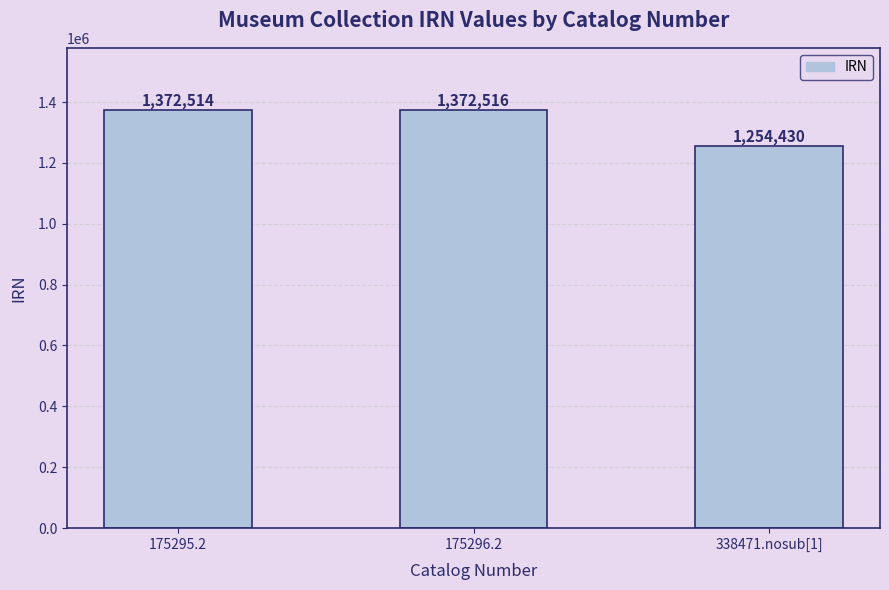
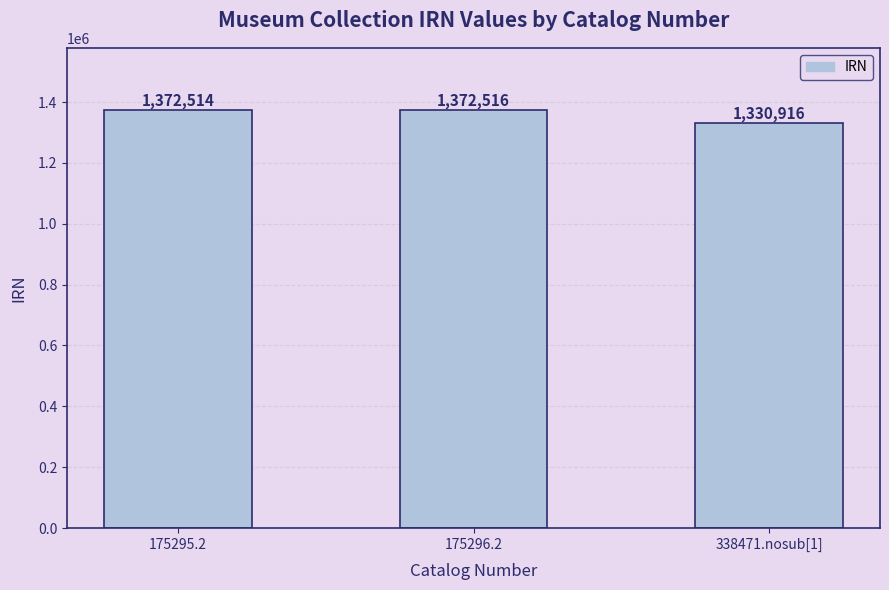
338471.nosub[1]: 1,254,430 -> 1,330,916
